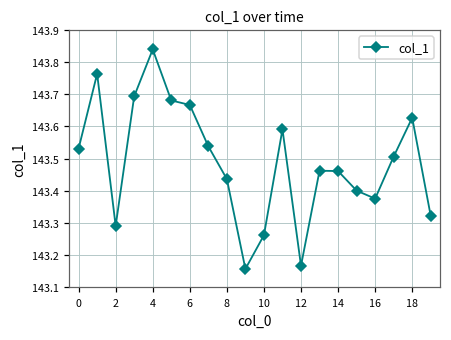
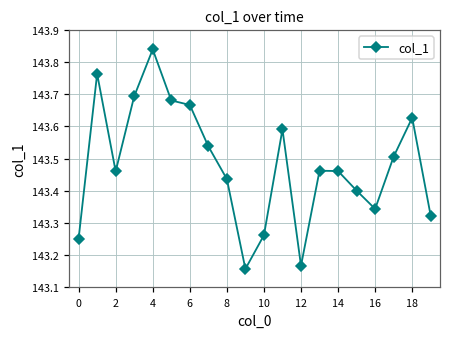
0: 143.53 -> 143.25
2: 143.29 -> 143.46
16: 143.38 -> 143.34
